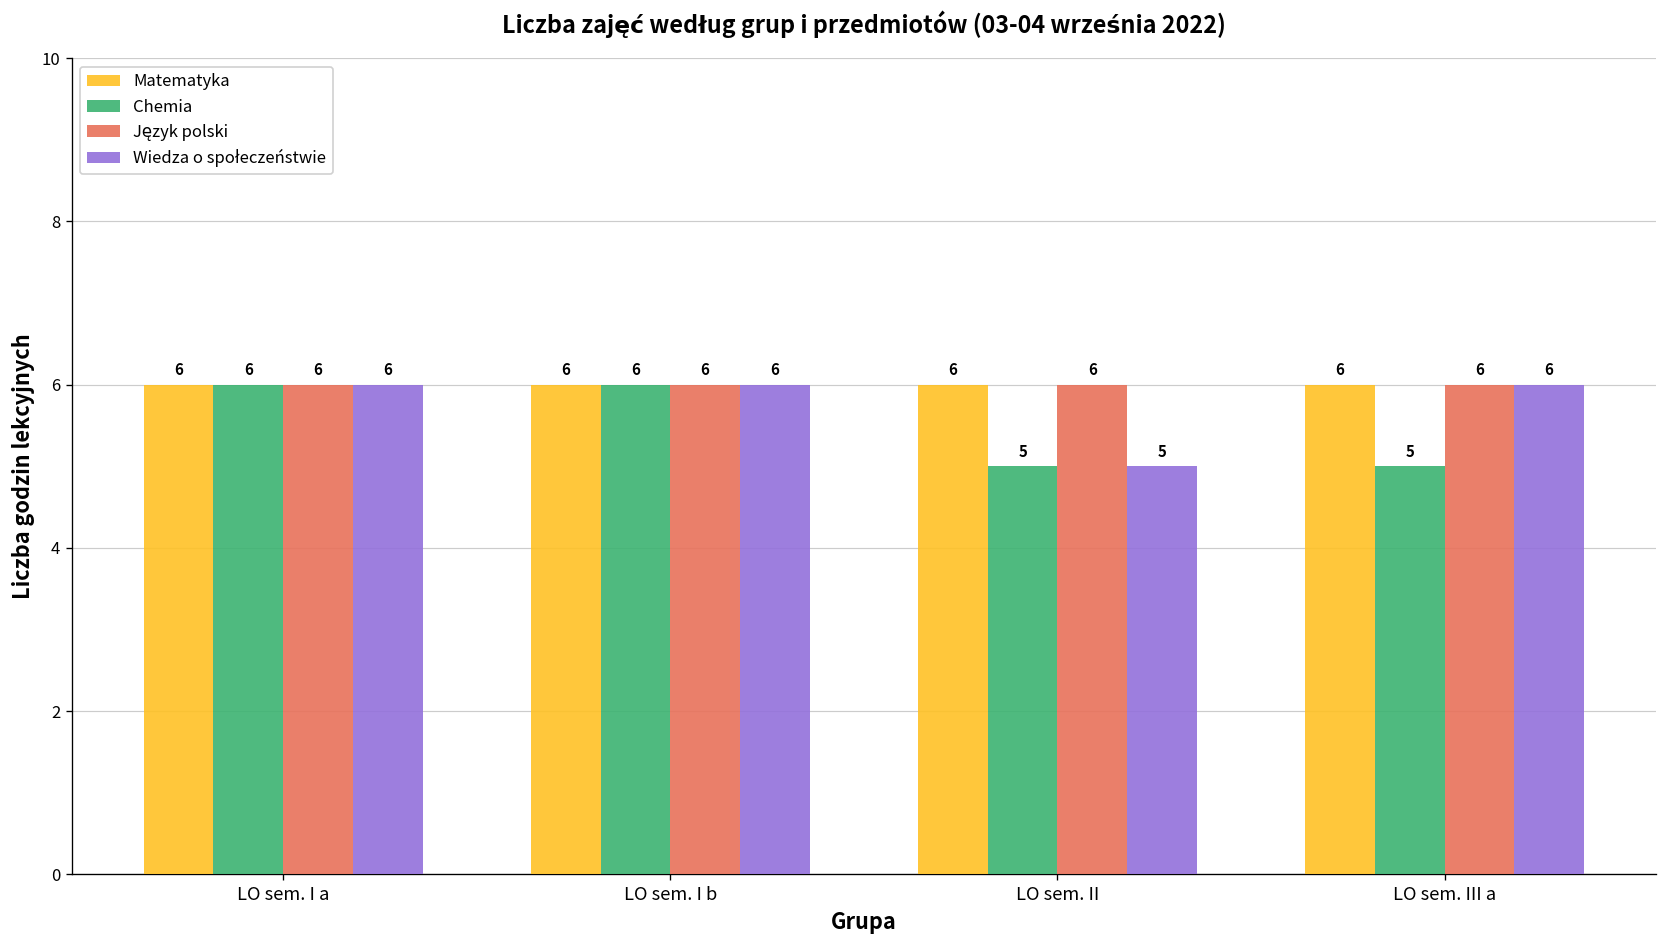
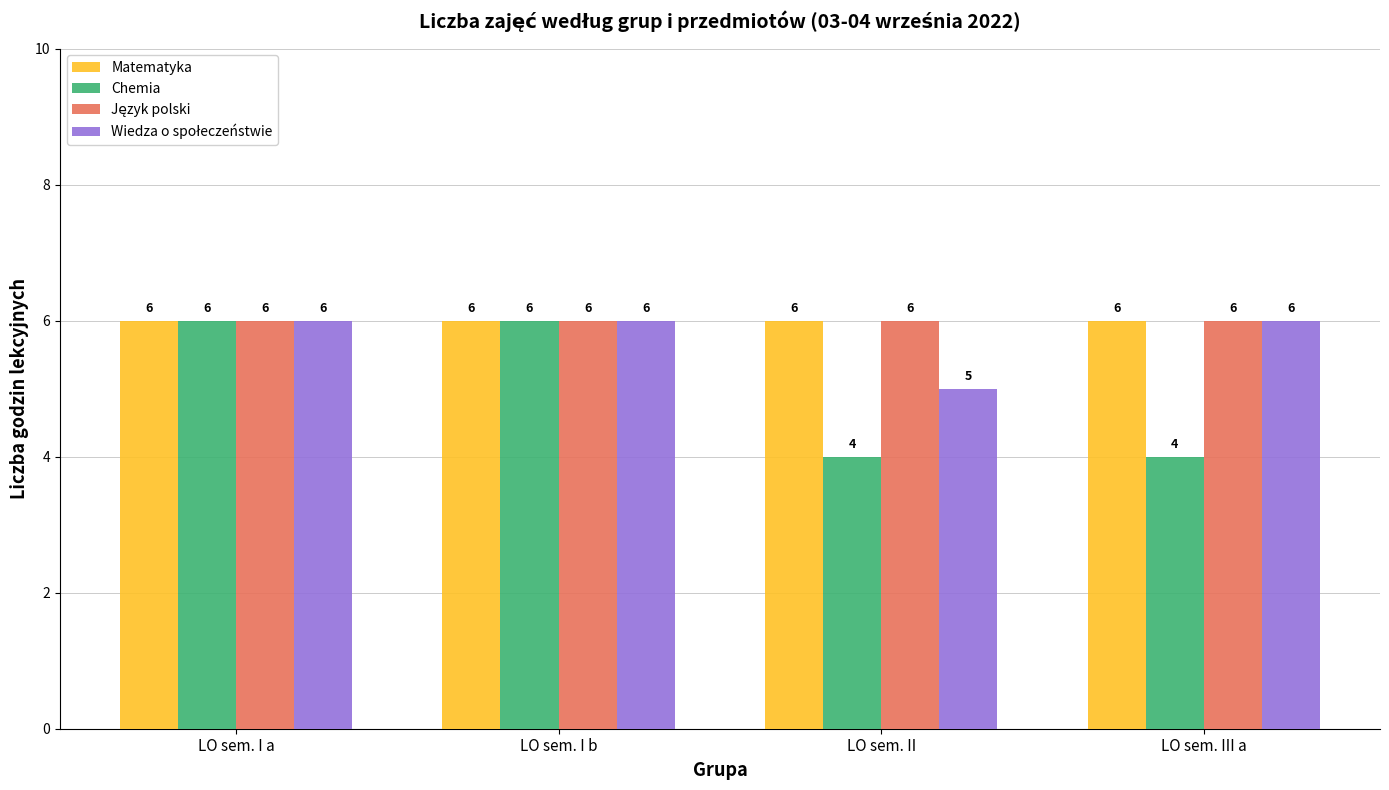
Chemia, LO sem. II: 5 -> 4
Chemia, LO sem. III a: 5 -> 4
